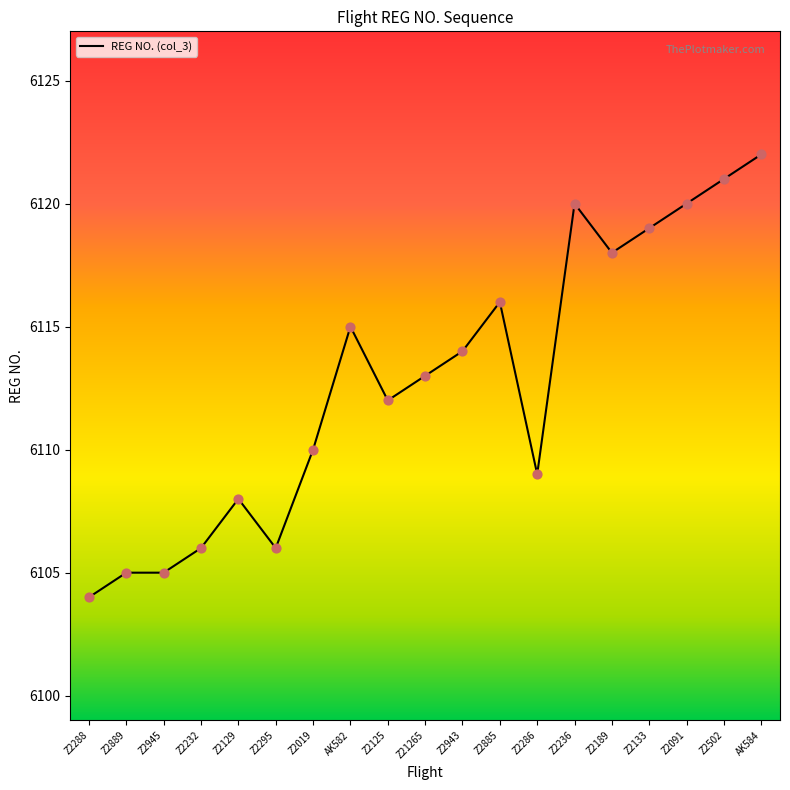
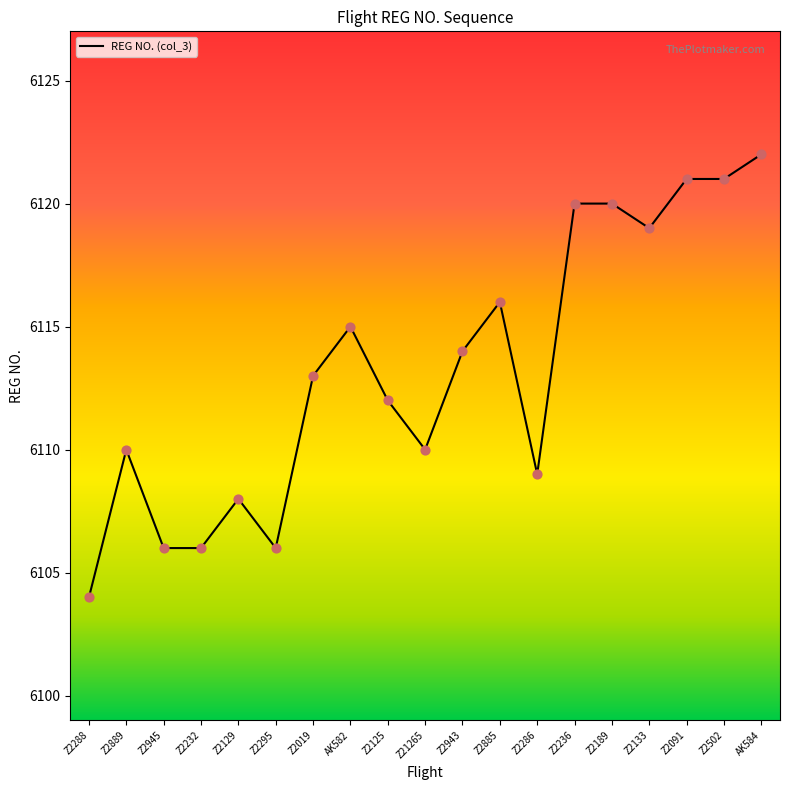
Z2889: 6105 -> 6110
Z2945: 6105 -> 6106
Z2019: 6110 -> 6113
Z21265: 6113 -> 6110
Z2189: 6118 -> 6120
Z2091: 6120 -> 6121
